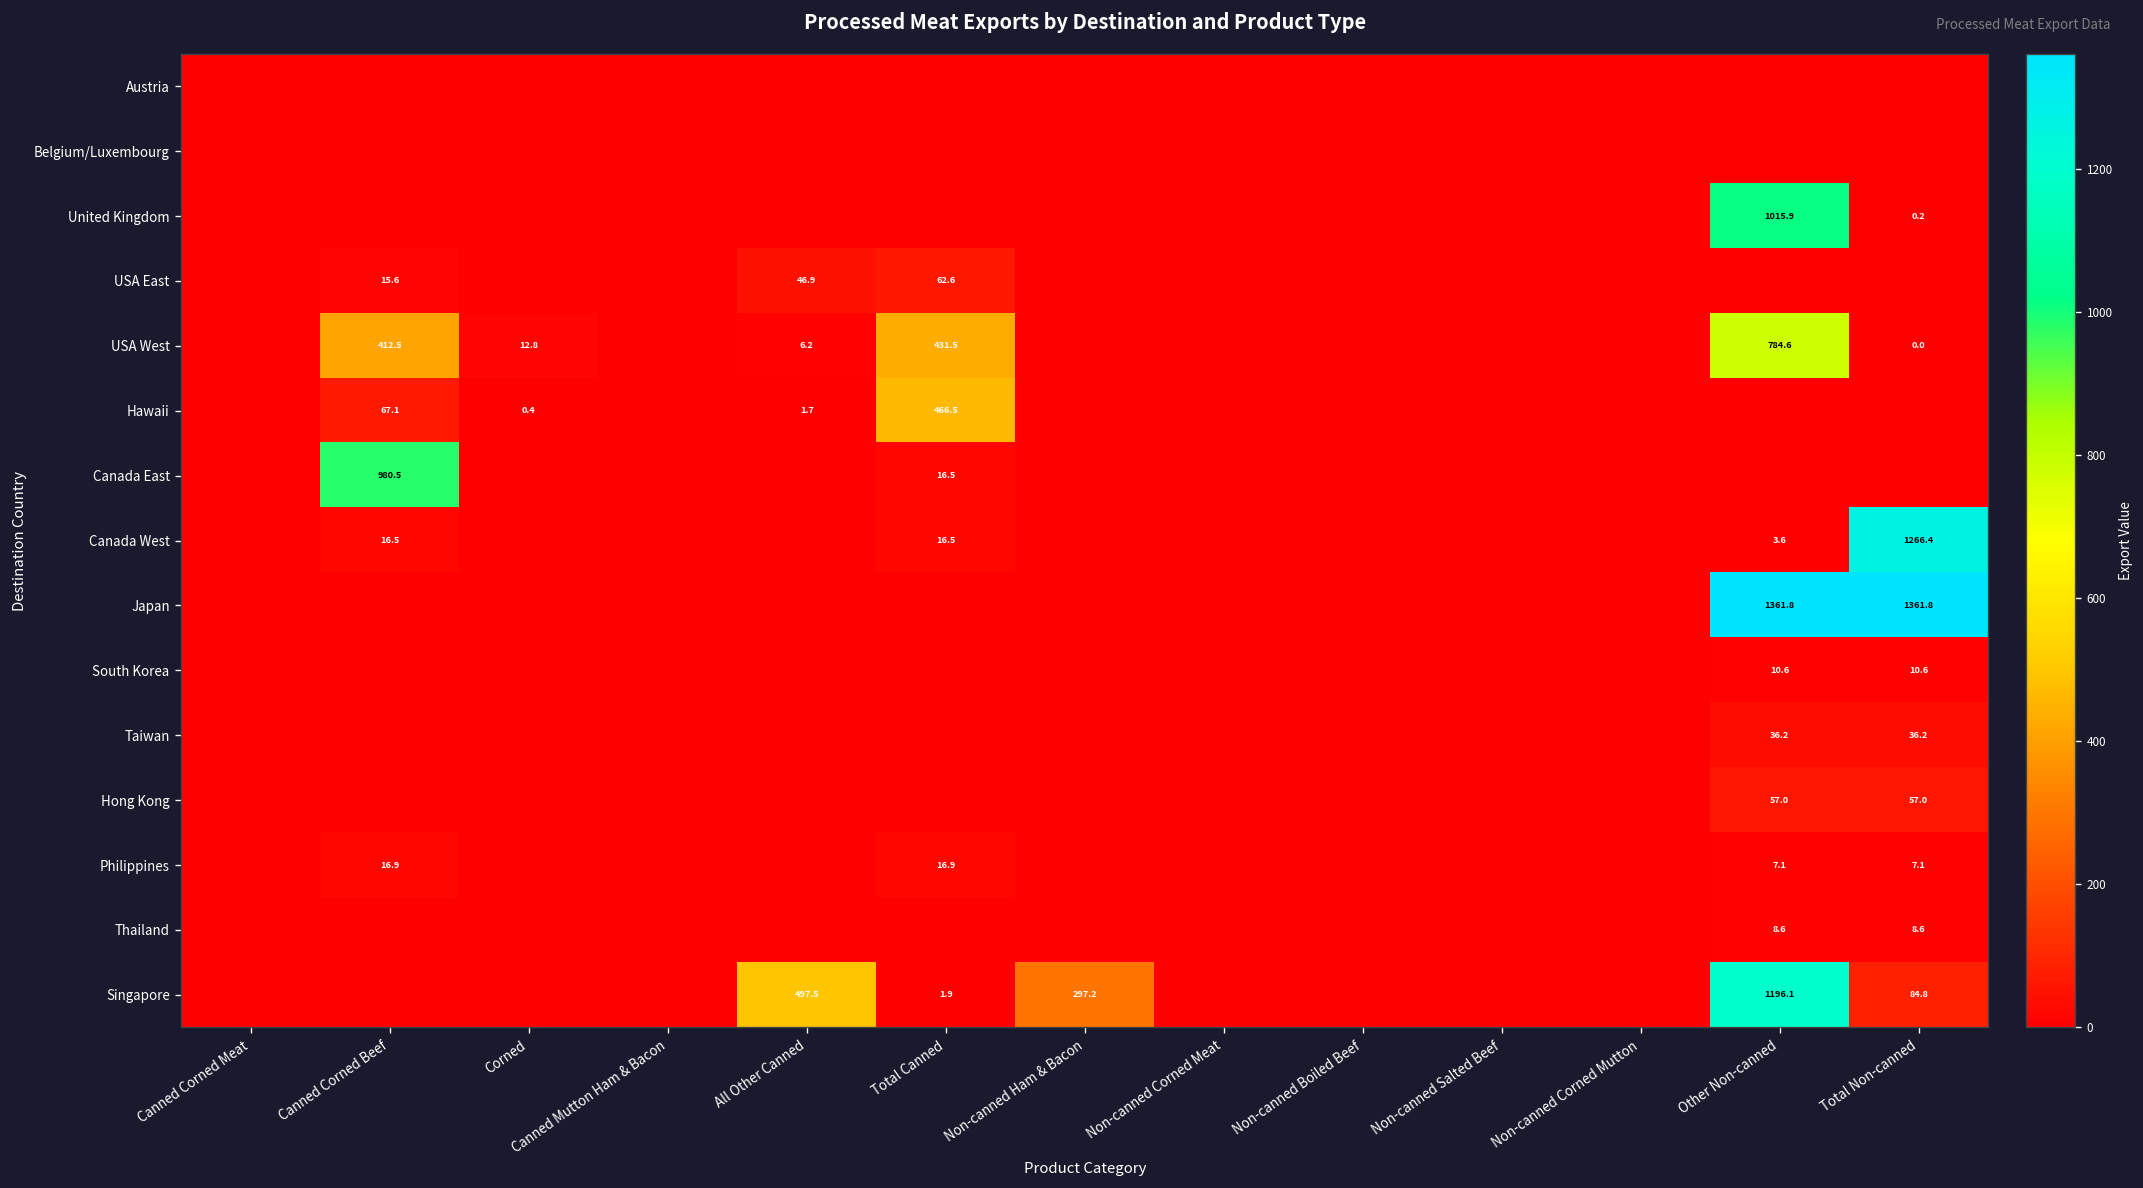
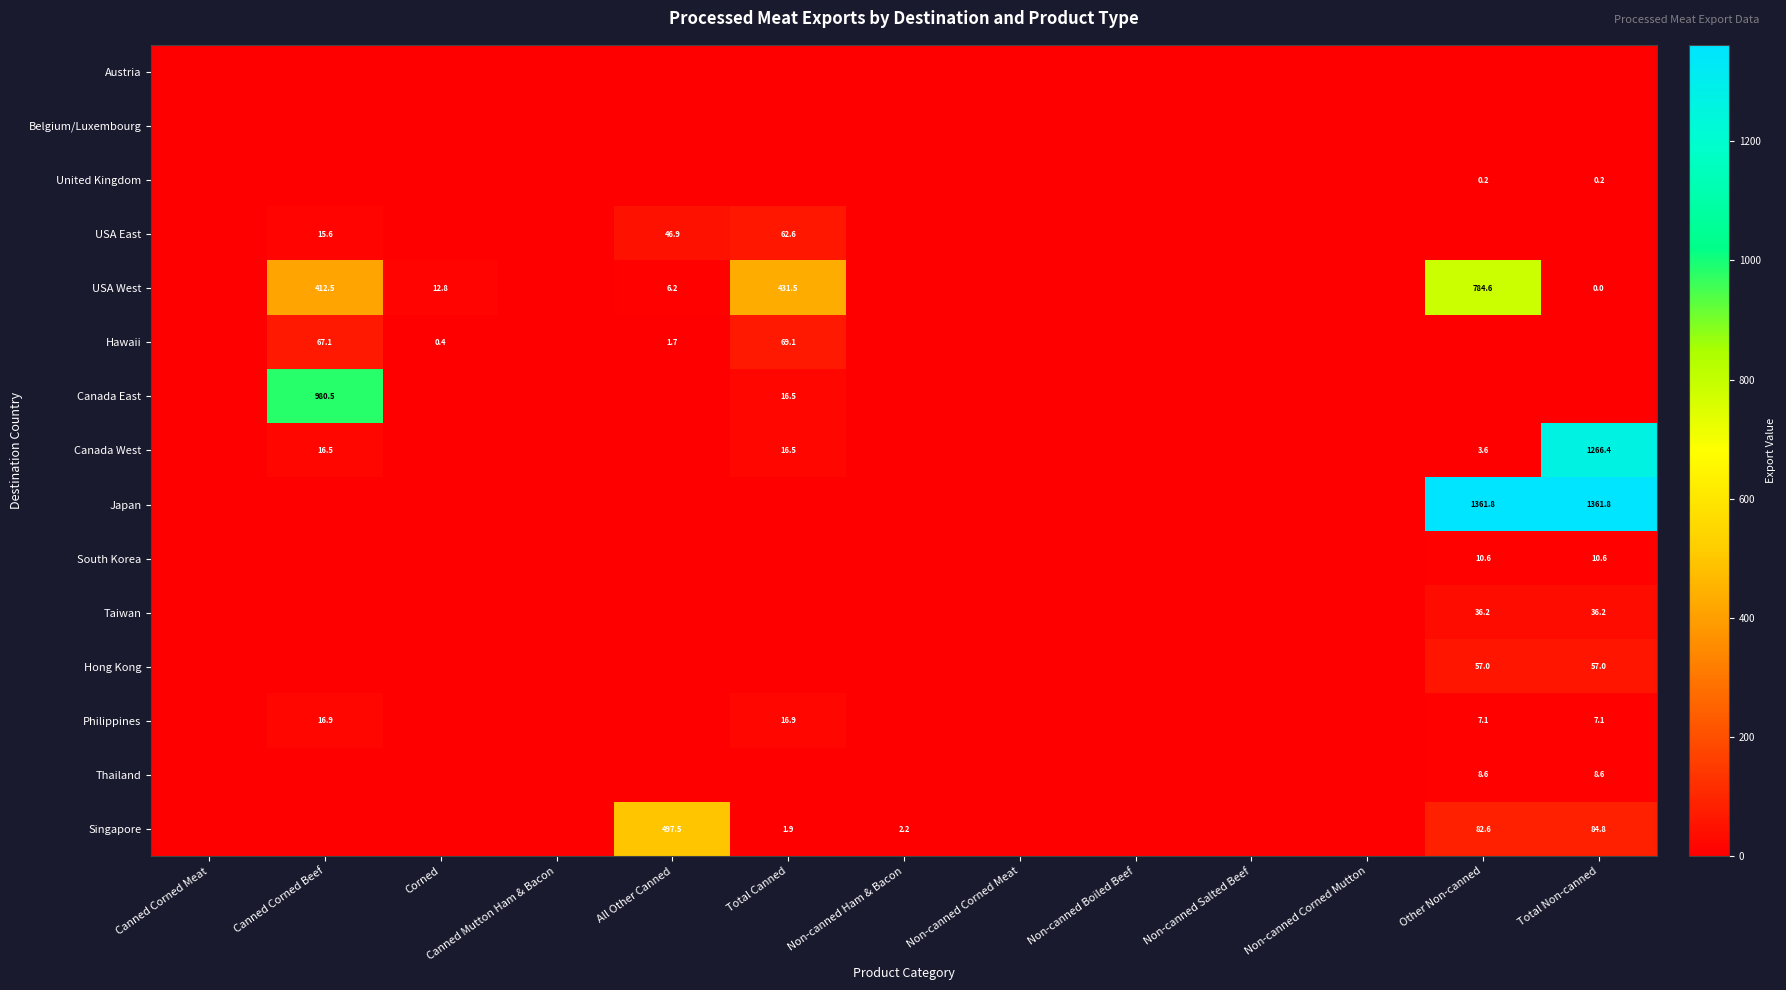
United Kingdom, Other Non-canned: 1015.9 -> 0.2
Hawaii, Total Canned: 466.5 -> 69.1
Singapore, Non-canned Ham & Bacon: 297.2 -> 2.2
Singapore, Other Non-canned: 1196.1 -> 82.6
